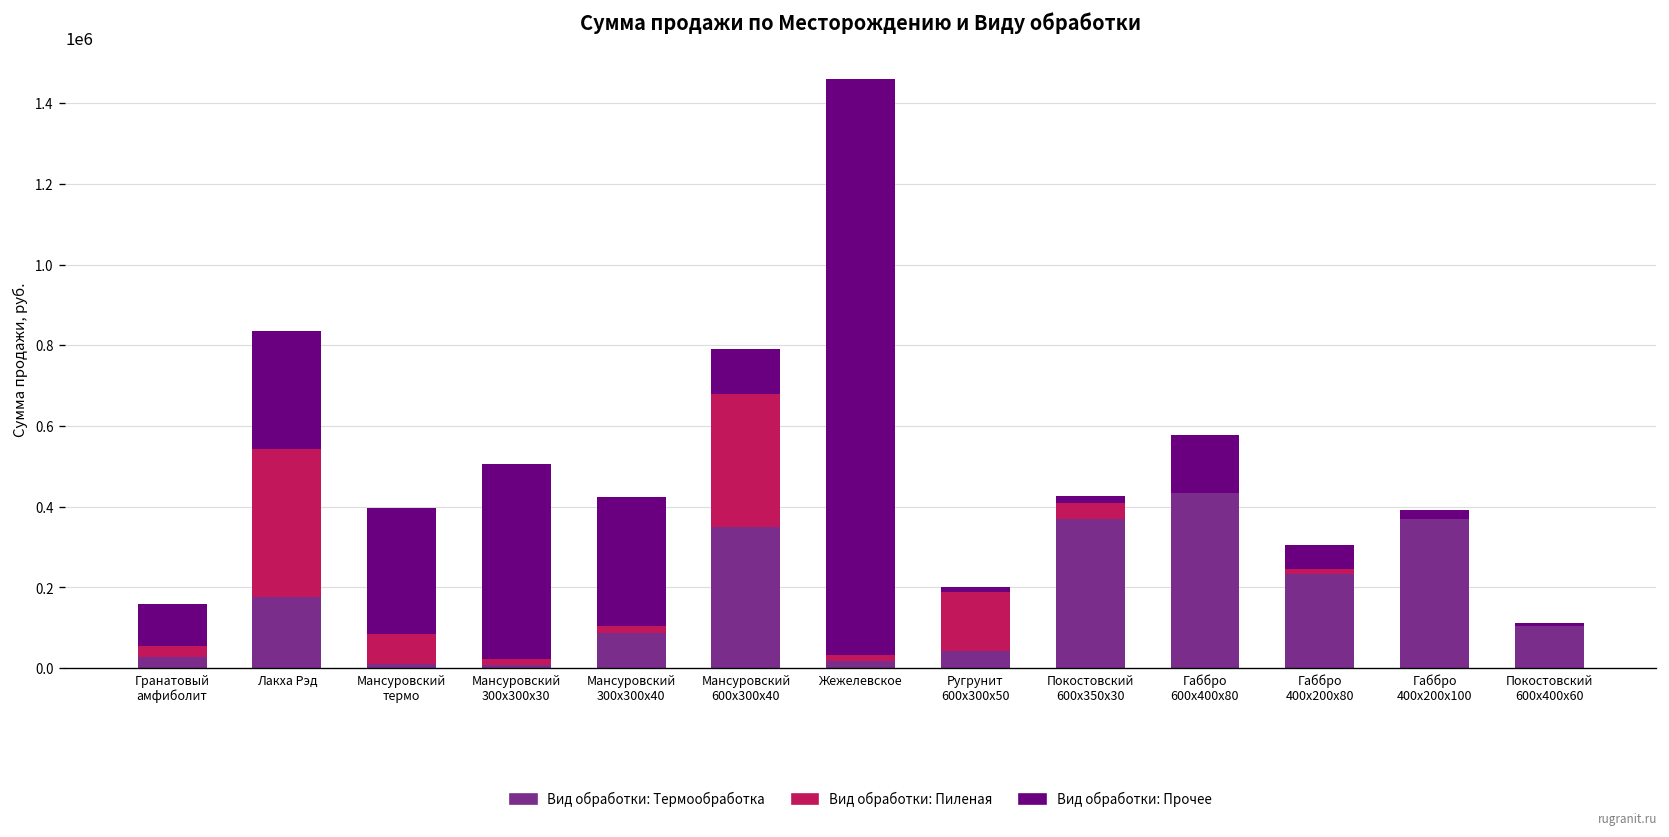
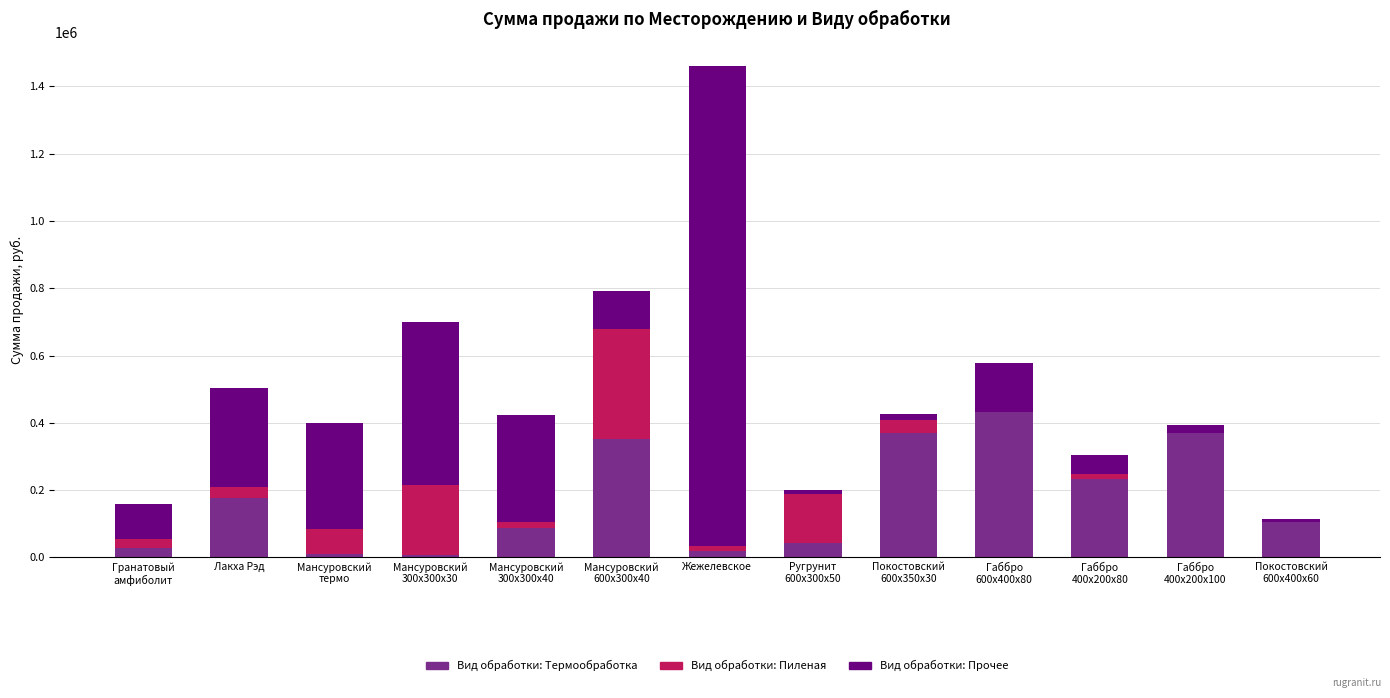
Вид обработки: Пиленая, Лакха Рэд: 370000 -> 30000
Вид обработки: Пиленая, Мансуровский 300х300х30: 20000 -> 210000
